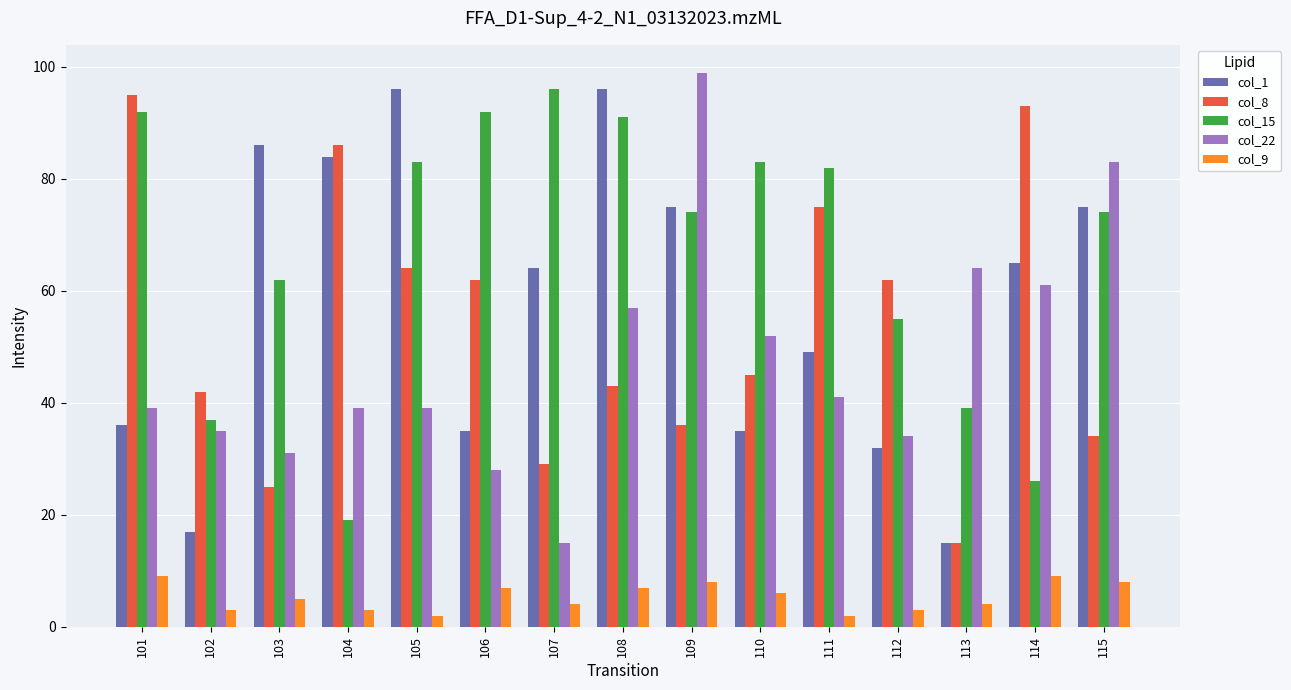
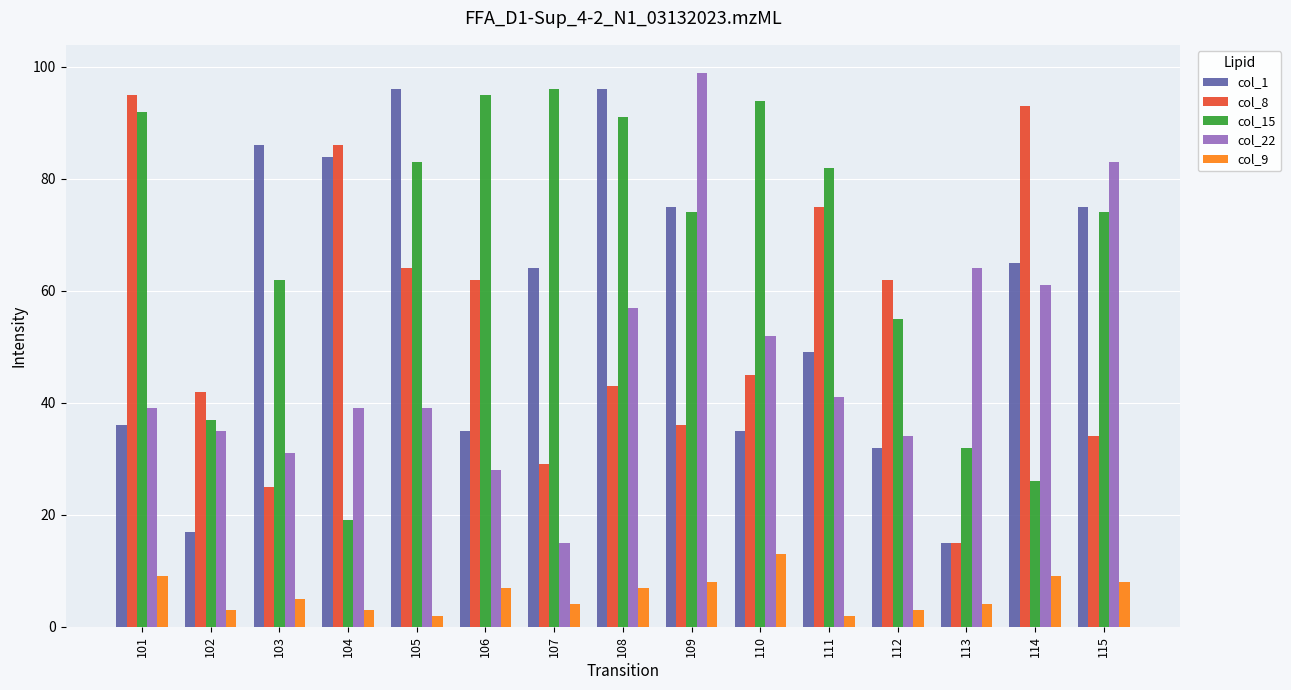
col_15, 106: 92 -> 95
col_15, 110: 83 -> 94
col_9, 110: 6 -> 13
col_15, 113: 39 -> 32
